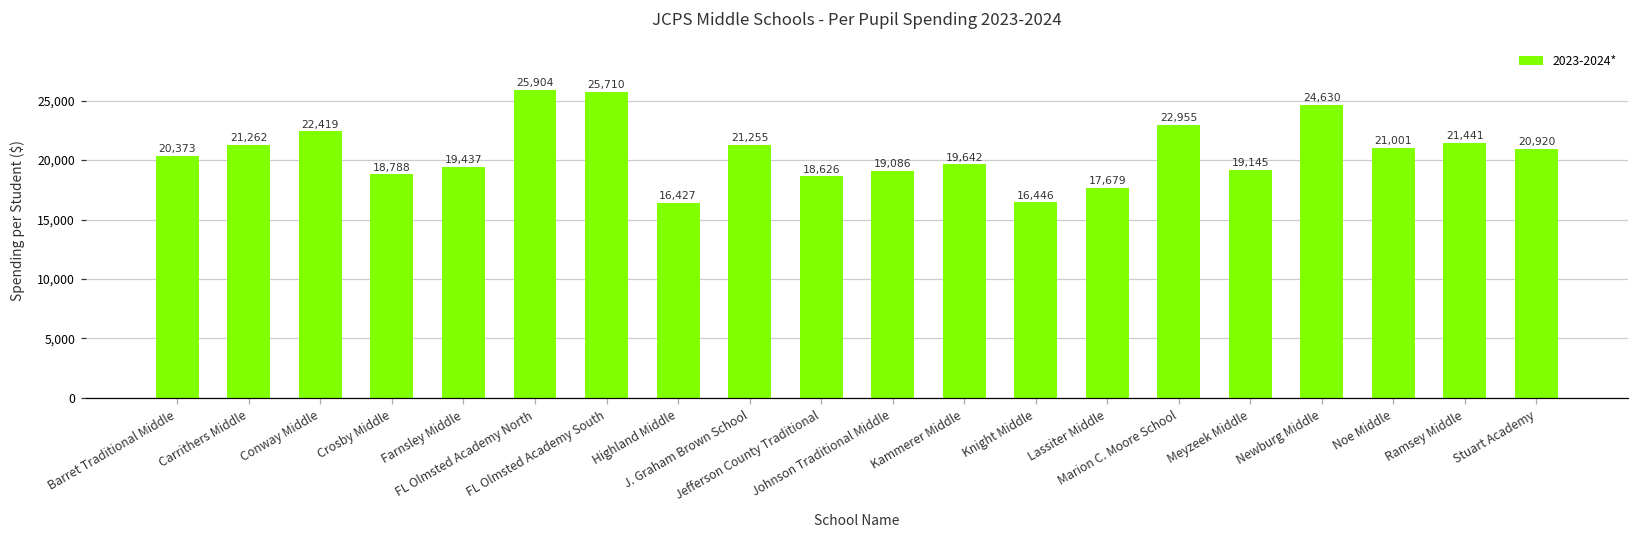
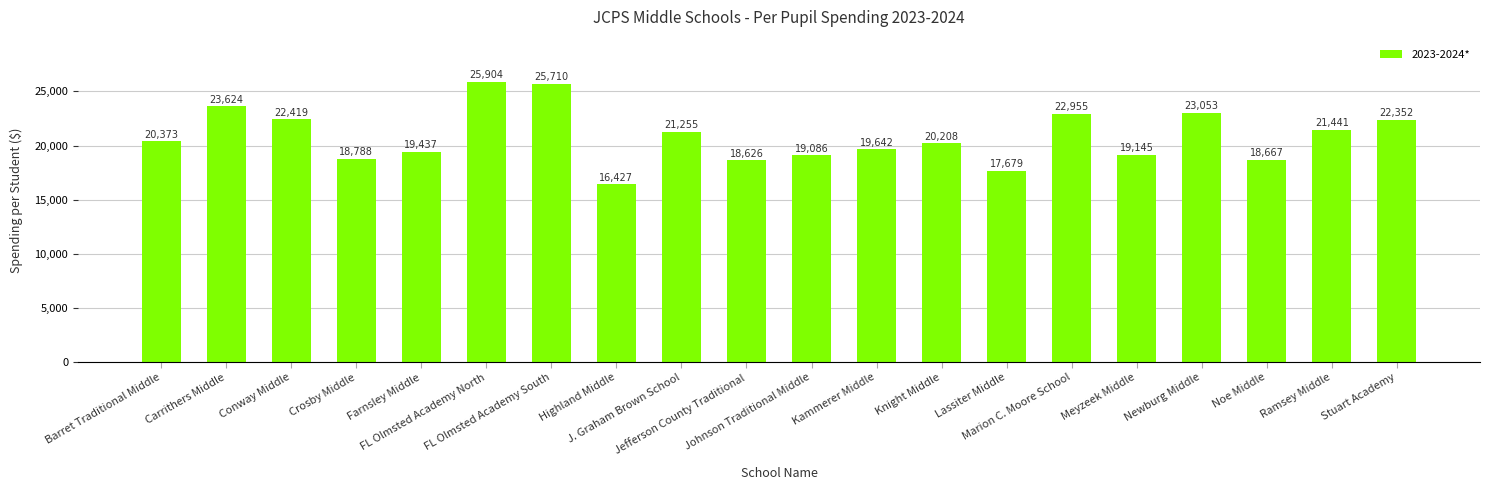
Carrithers Middle: 21,262 -> 23,624
Knight Middle: 16,446 -> 20,208
Newburg Middle: 24,630 -> 23,053
Noe Middle: 21,001 -> 18,667
Stuart Academy: 20,920 -> 22,352
